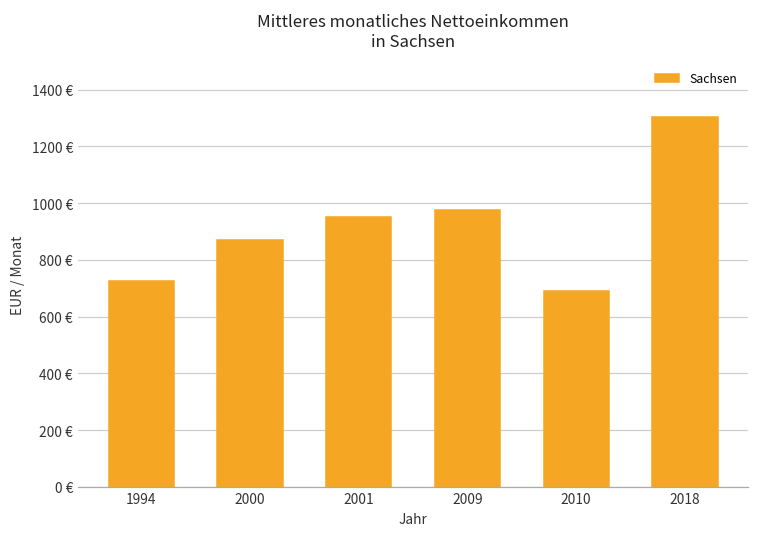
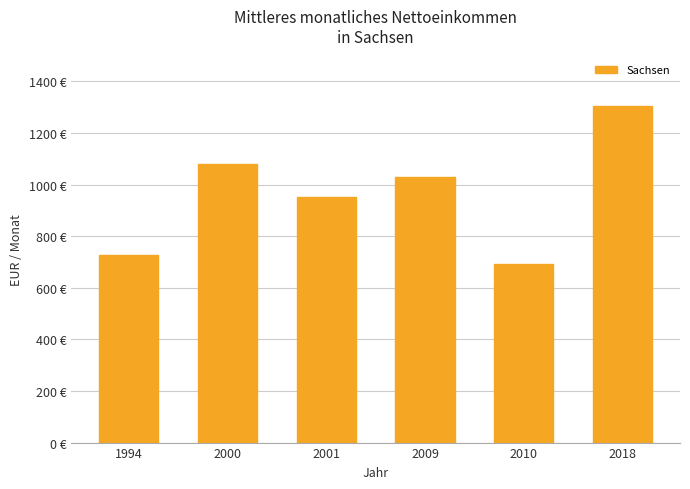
2000: 870 € -> 1080 €
2009: 980 € -> 1030 €
